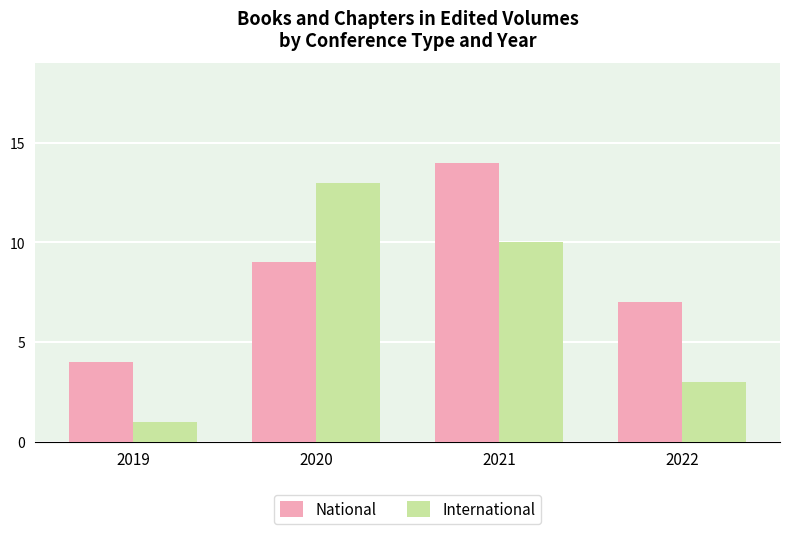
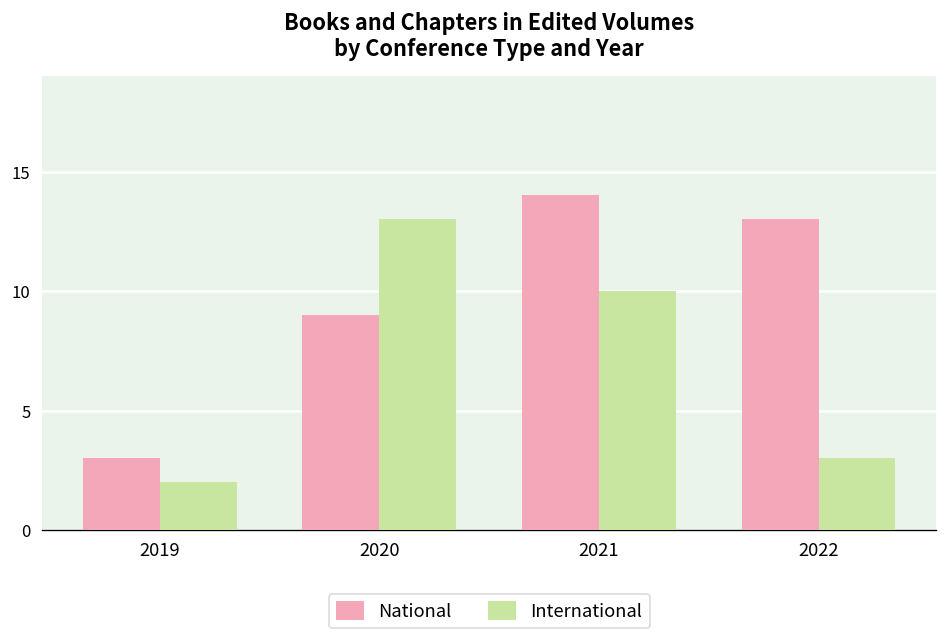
National, 2019: 4 -> 3
International, 2019: 1 -> 2
National, 2022: 7 -> 13
